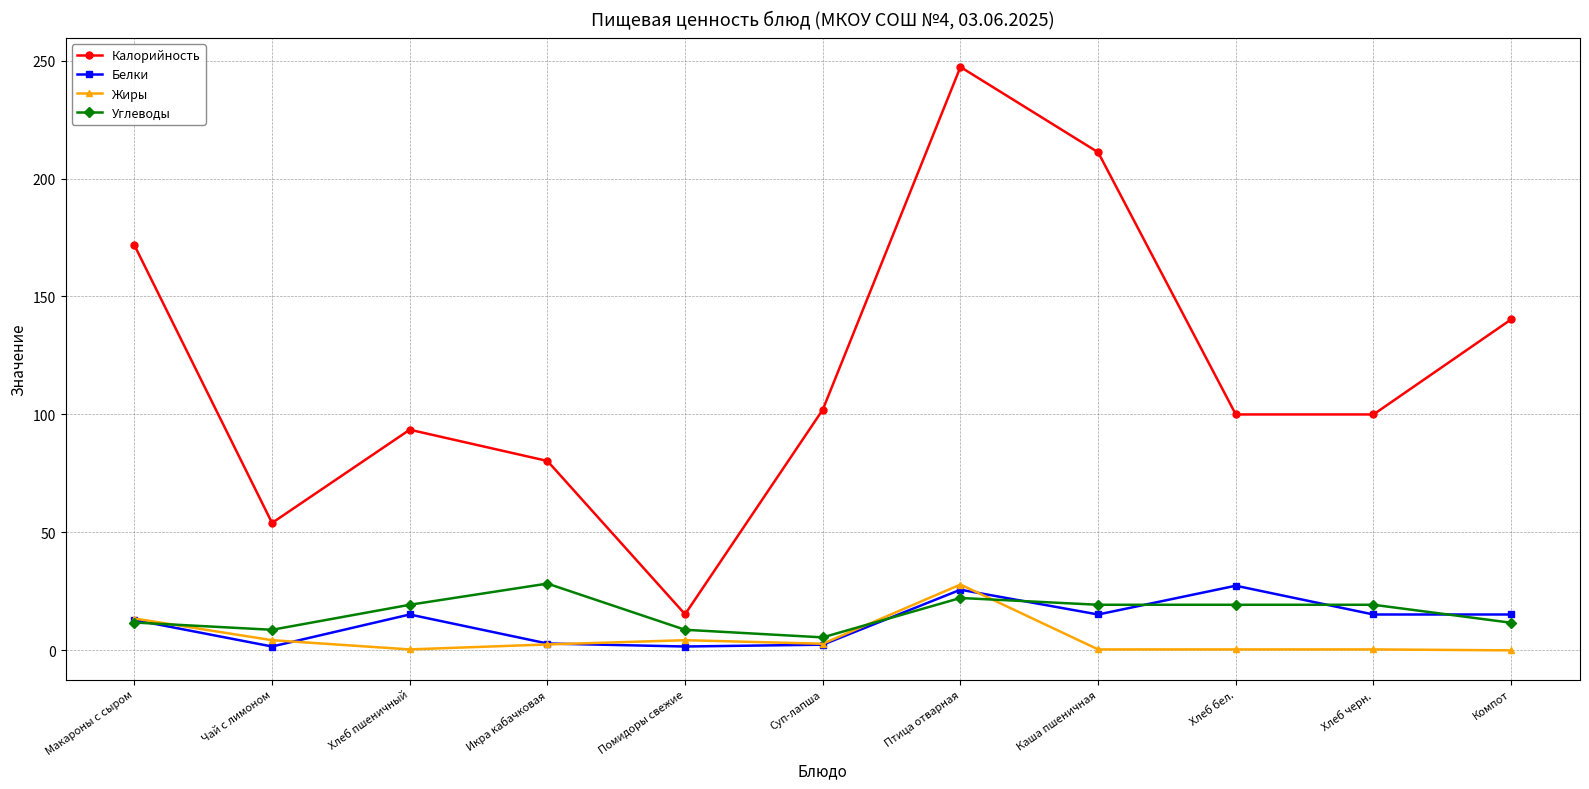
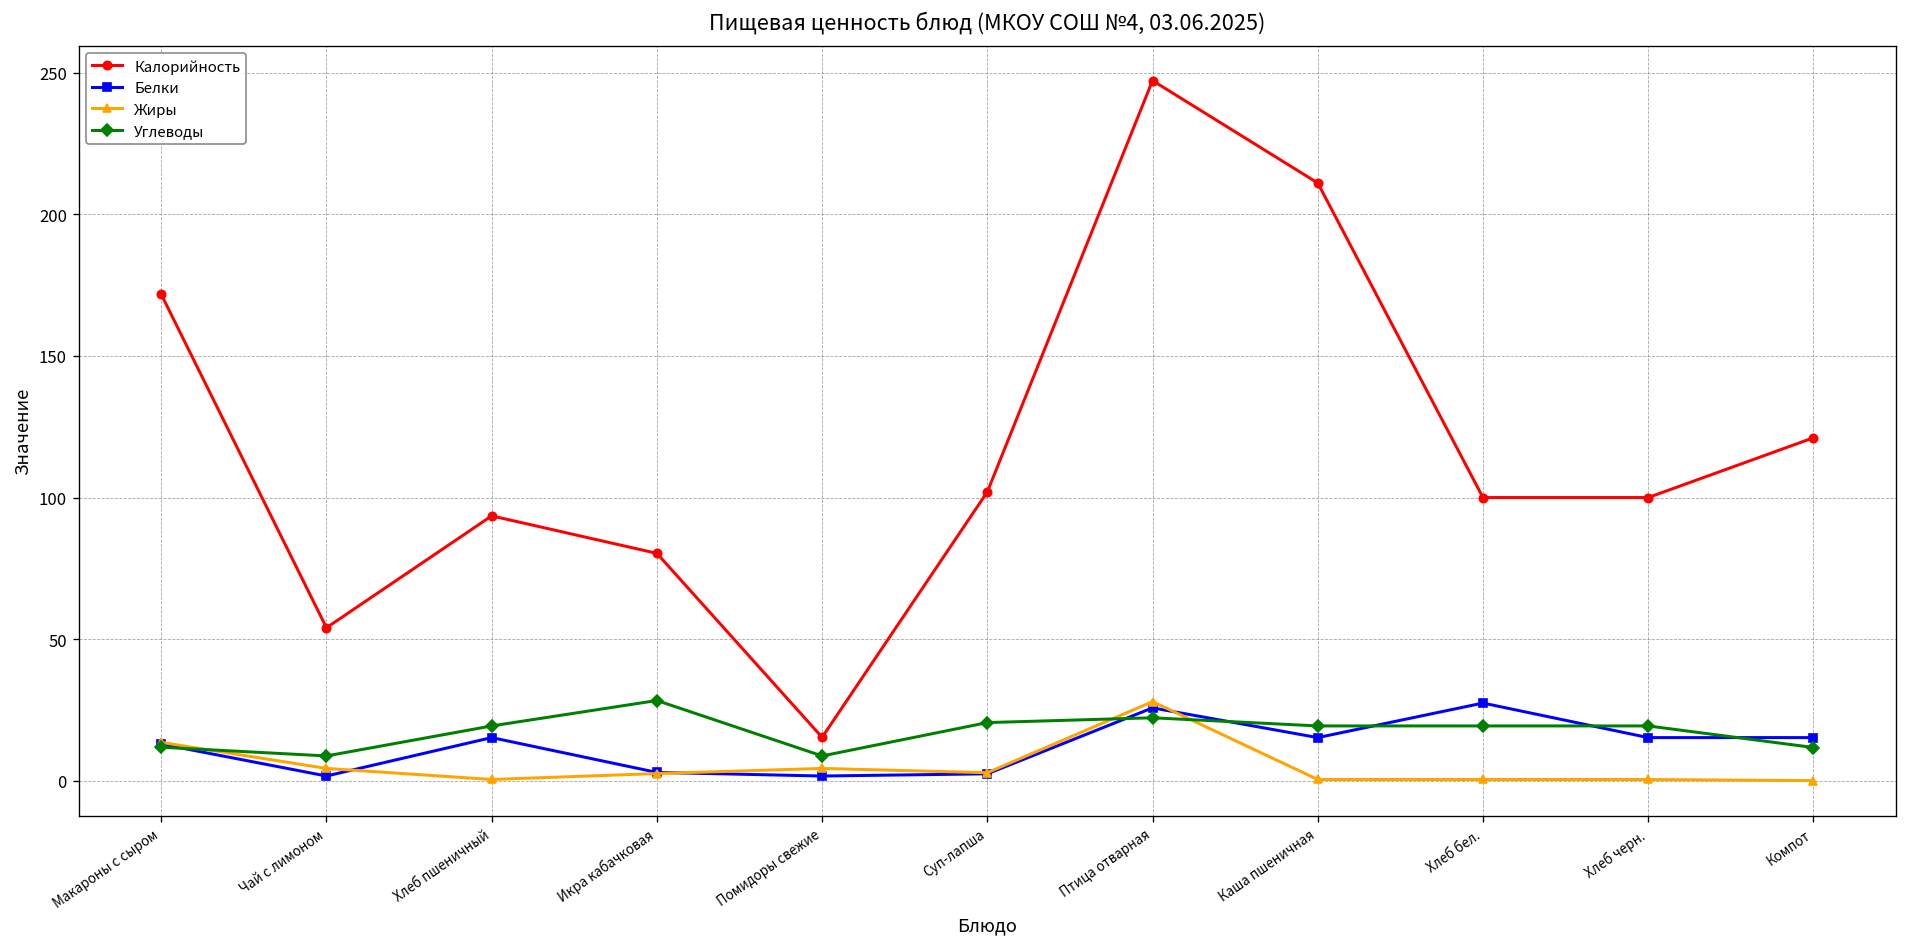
Углеводы, Суп-лапша: 6 -> 21
Калорийность, Компот: 140 -> 121
